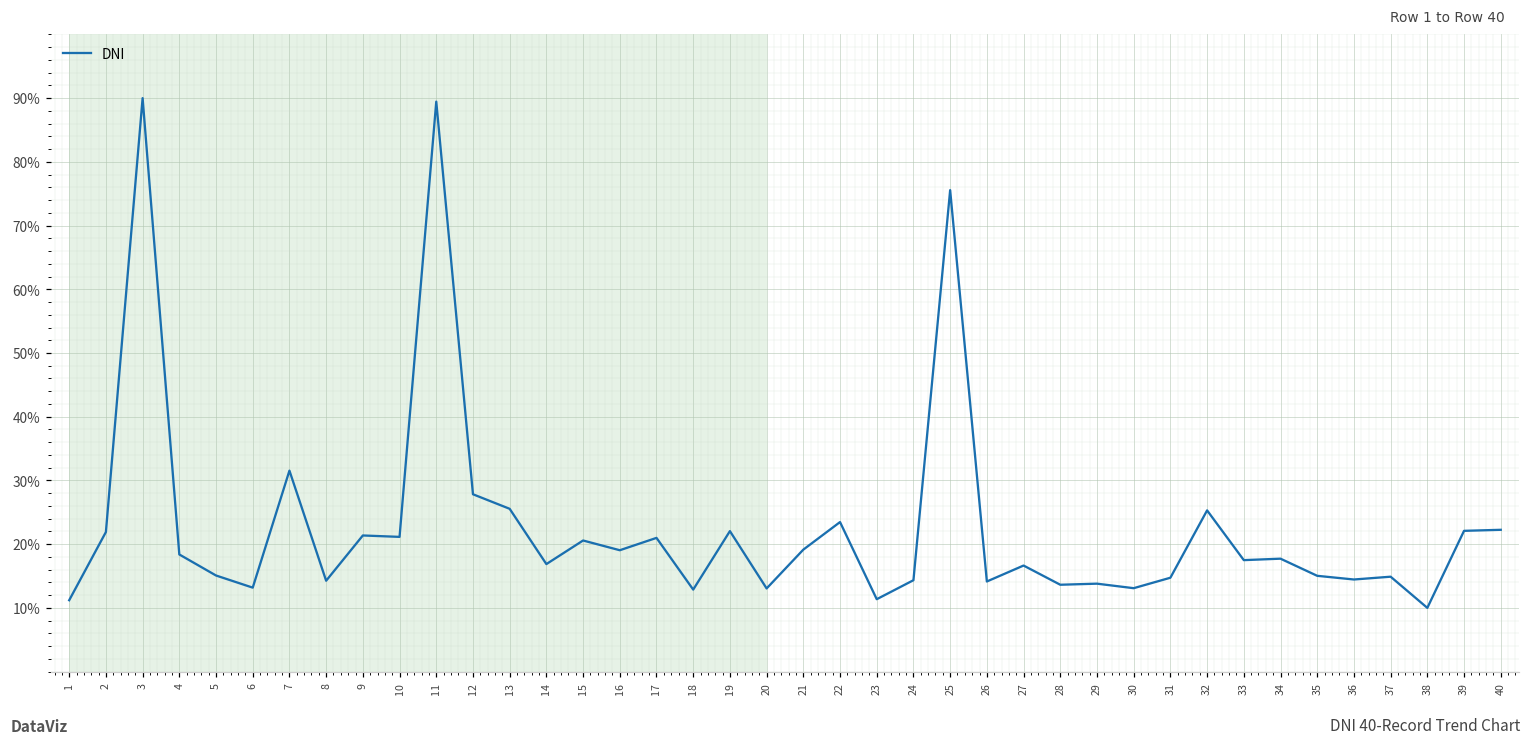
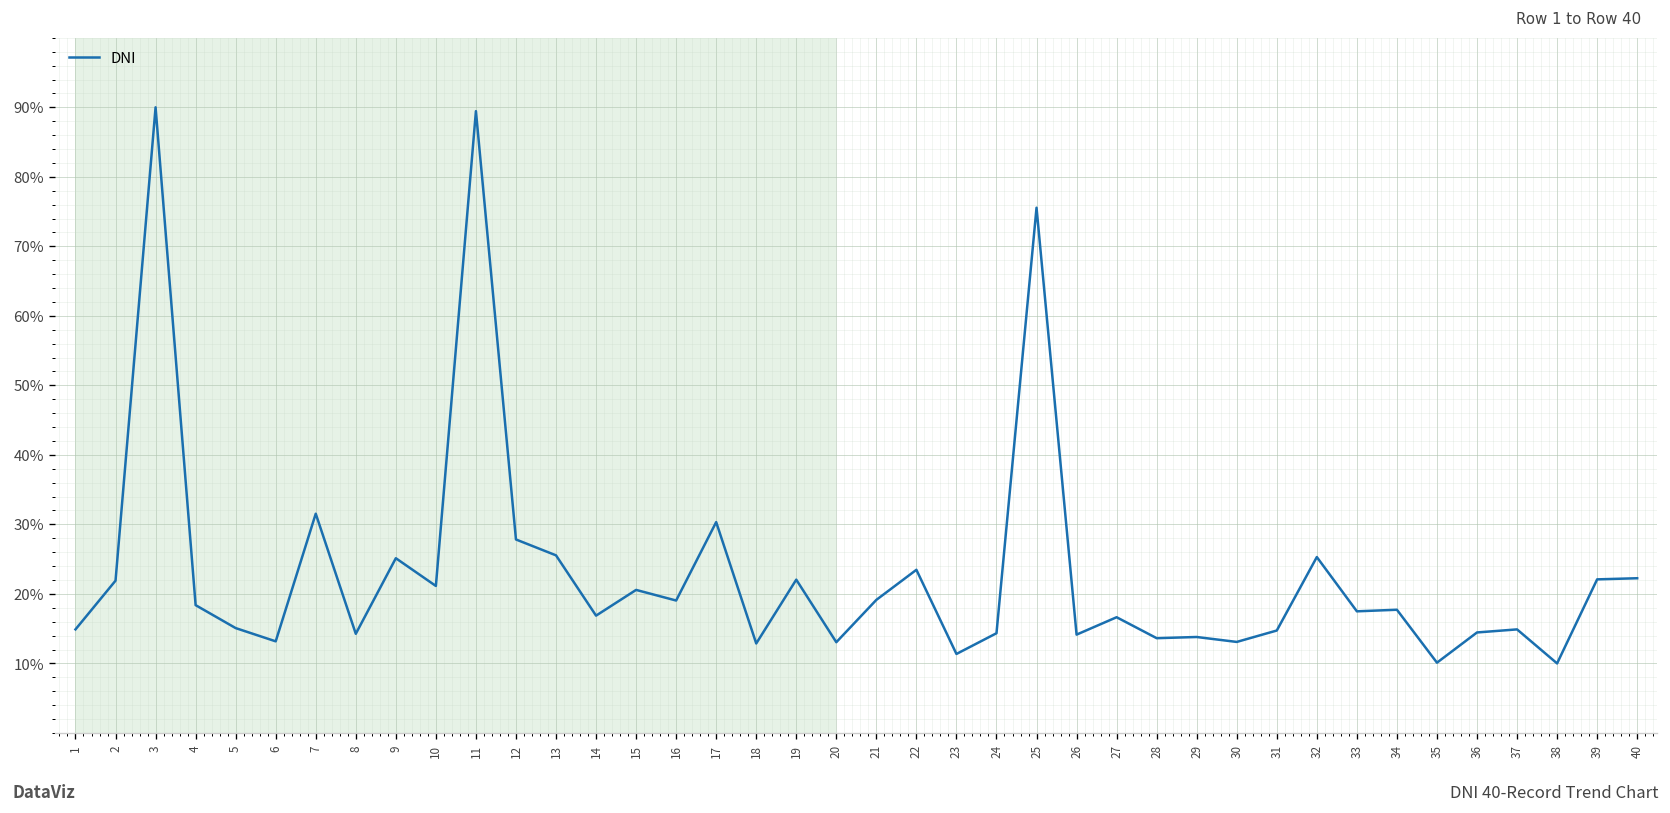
1: 11% -> 15%
9: 21% -> 25%
17: 21% -> 30%
35: 15% -> 10%
